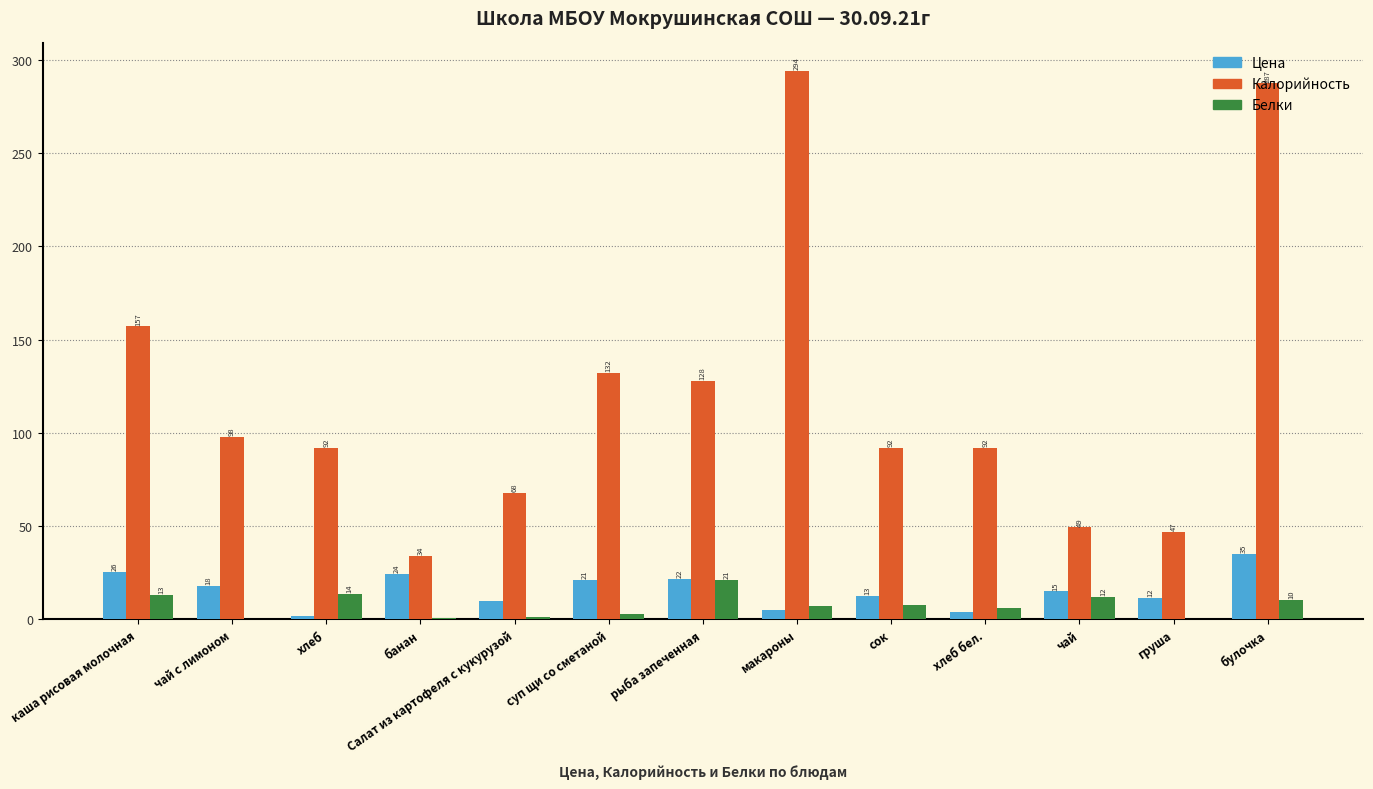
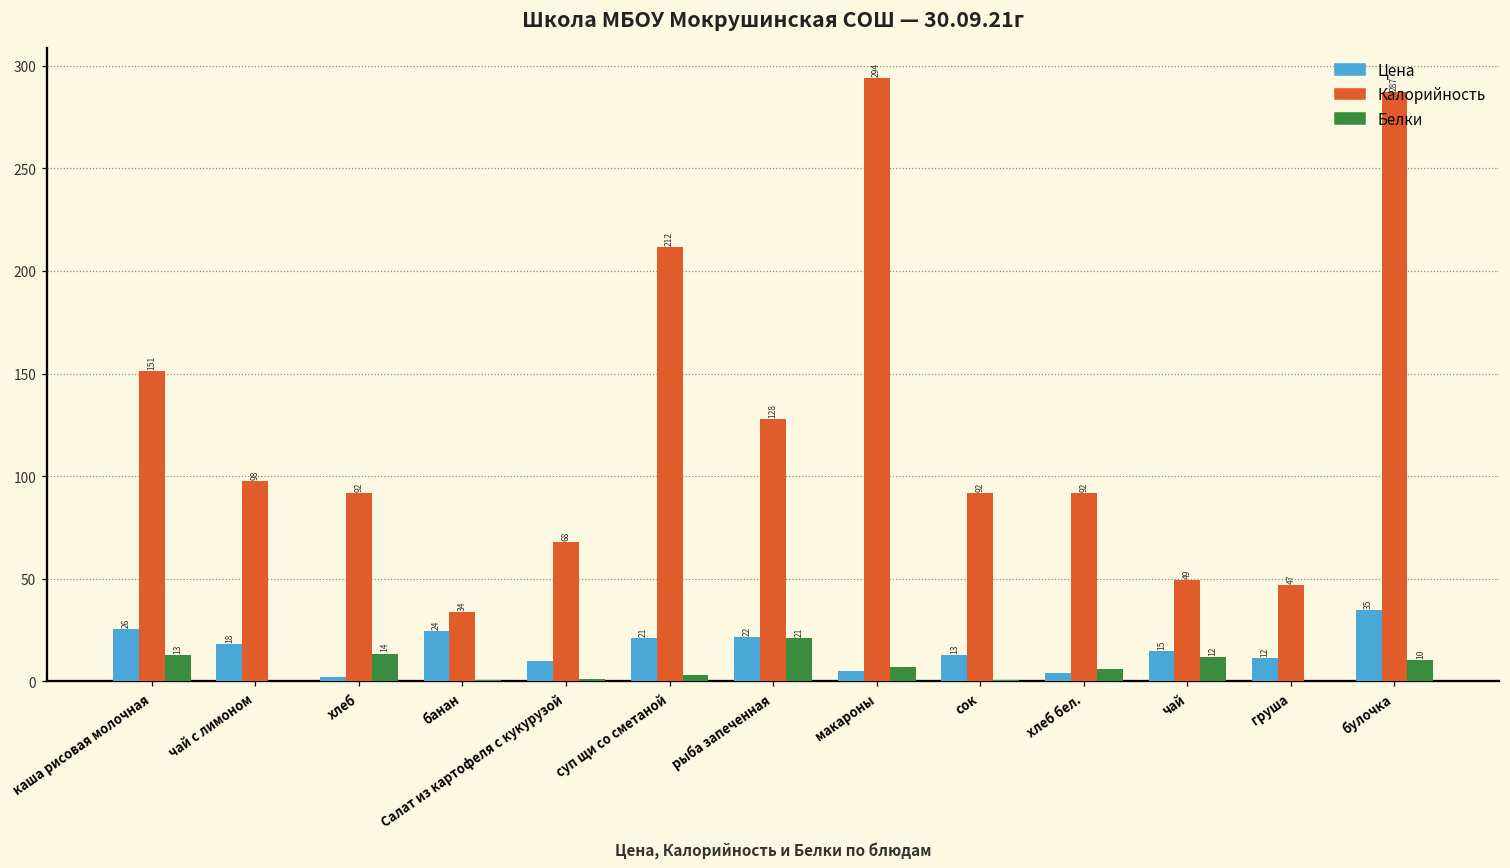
Калорийность, каша рисовая молочная: 157 -> 151
Калорийность, суп щи со сметаной: 132 -> 212
Белки, сок: 8 -> 1
